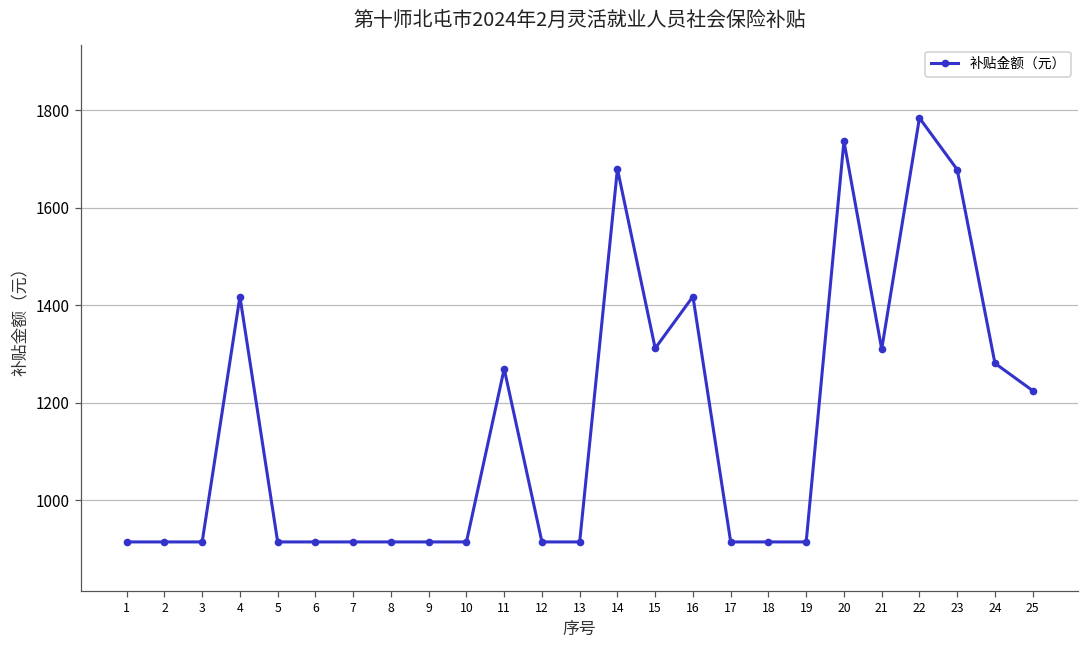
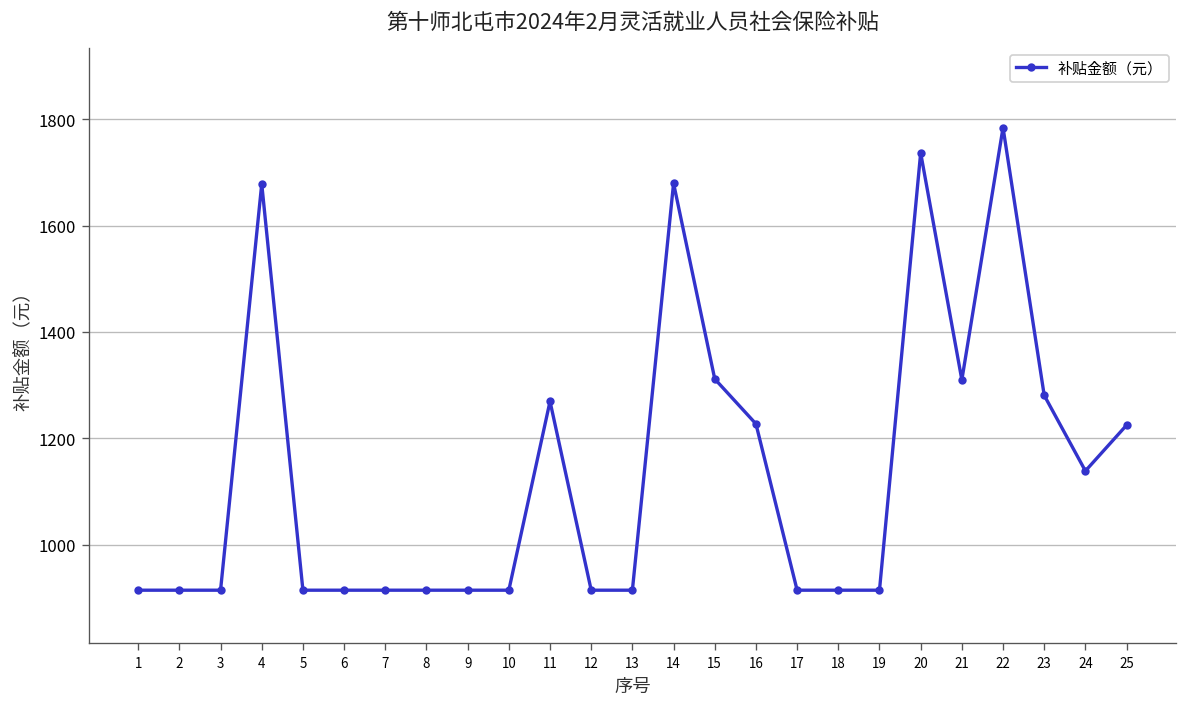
4: 1420 -> 1680
16: 1420 -> 1230
23: 1680 -> 1280
24: 1280 -> 1140
